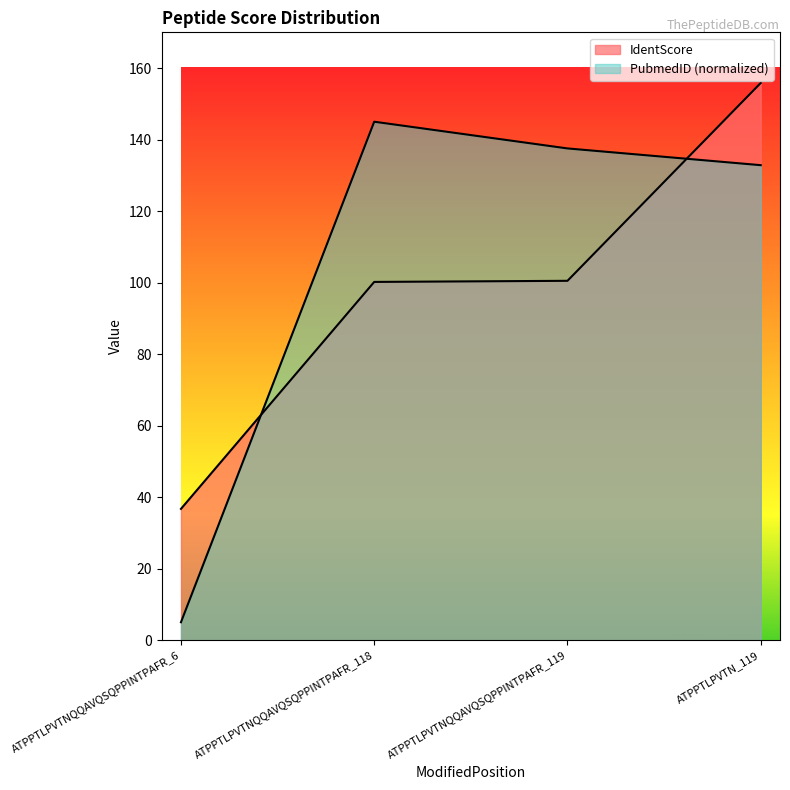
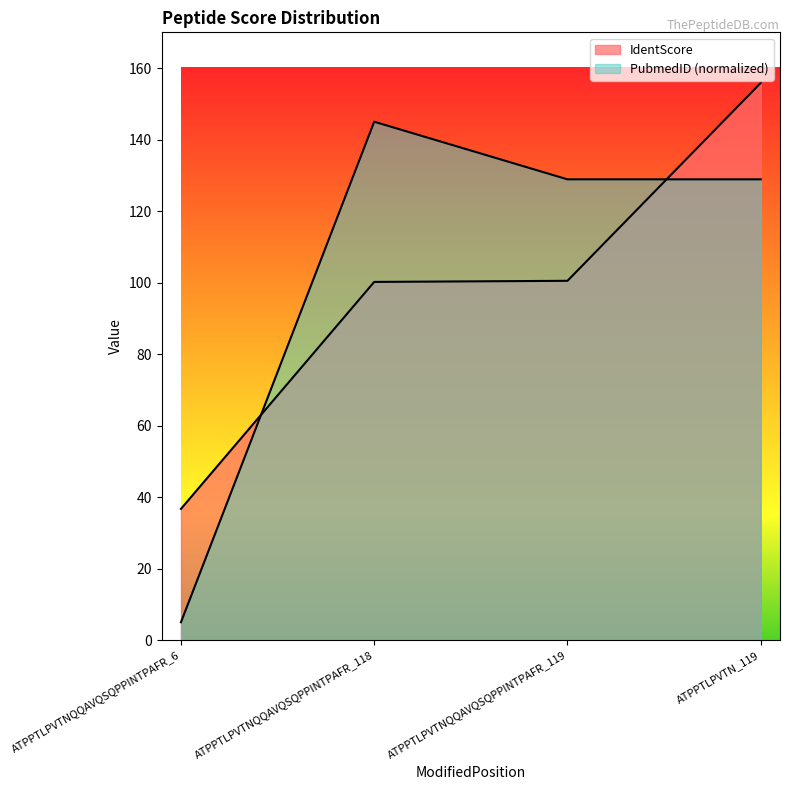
PubmedID (normalized), ATPPTLPVTNQQAVQSQPPINTPAFR_119: 138 -> 129
PubmedID (normalized), ATPPTLPVTN_119: 133 -> 129
